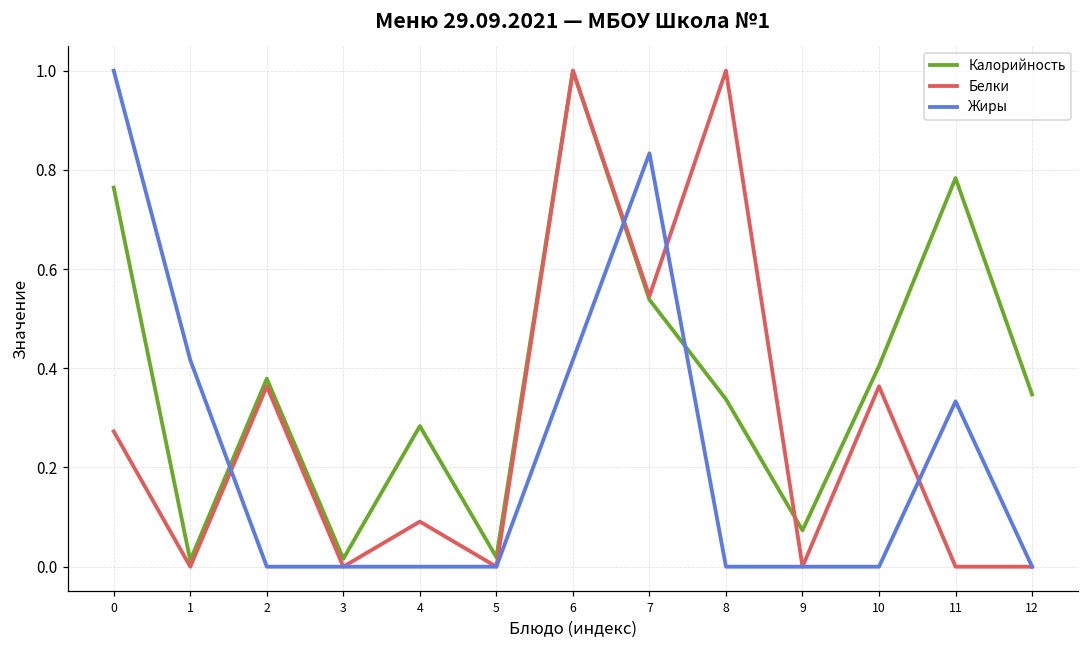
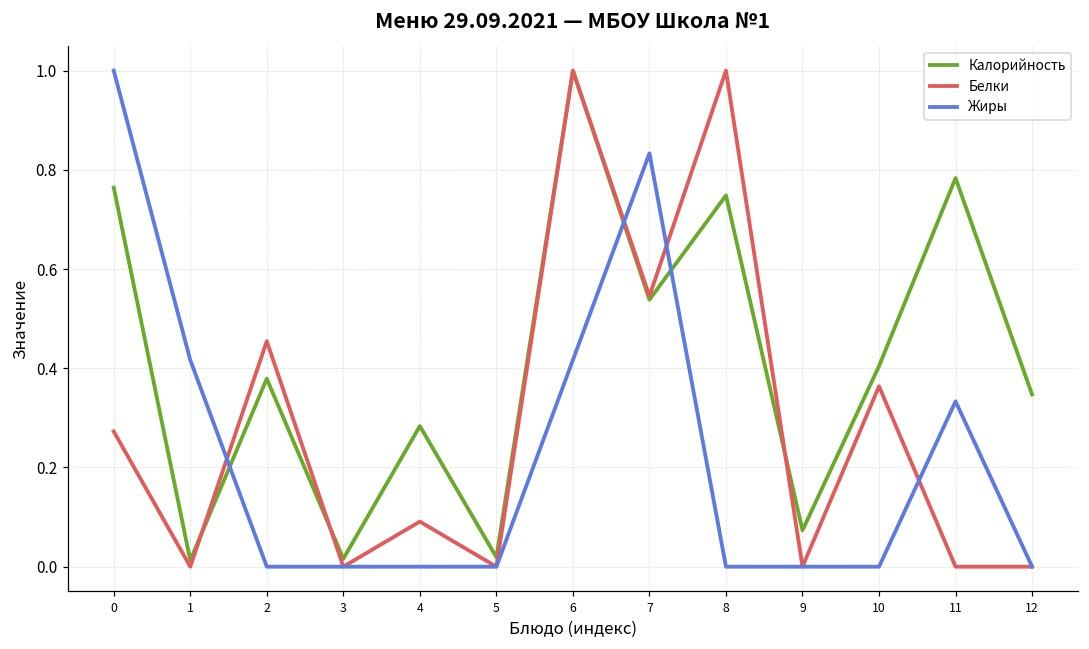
Белки, 2: 0.36 -> 0.45
Калорийность, 8: 0.34 -> 0.75
